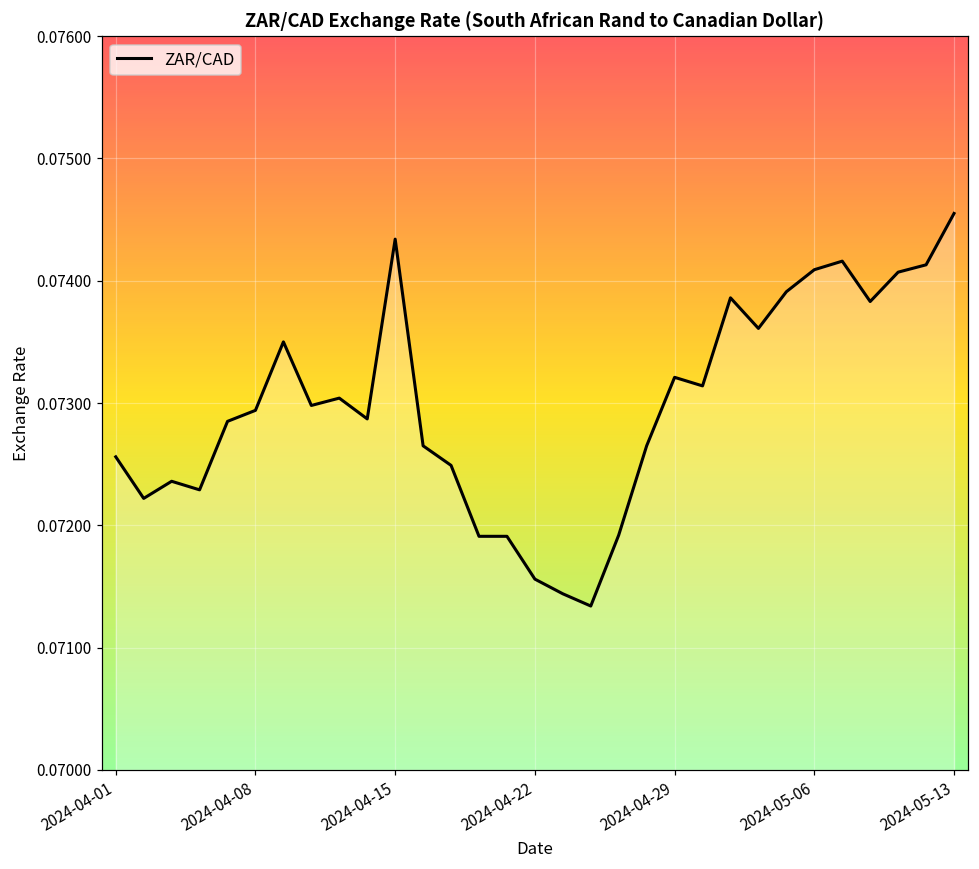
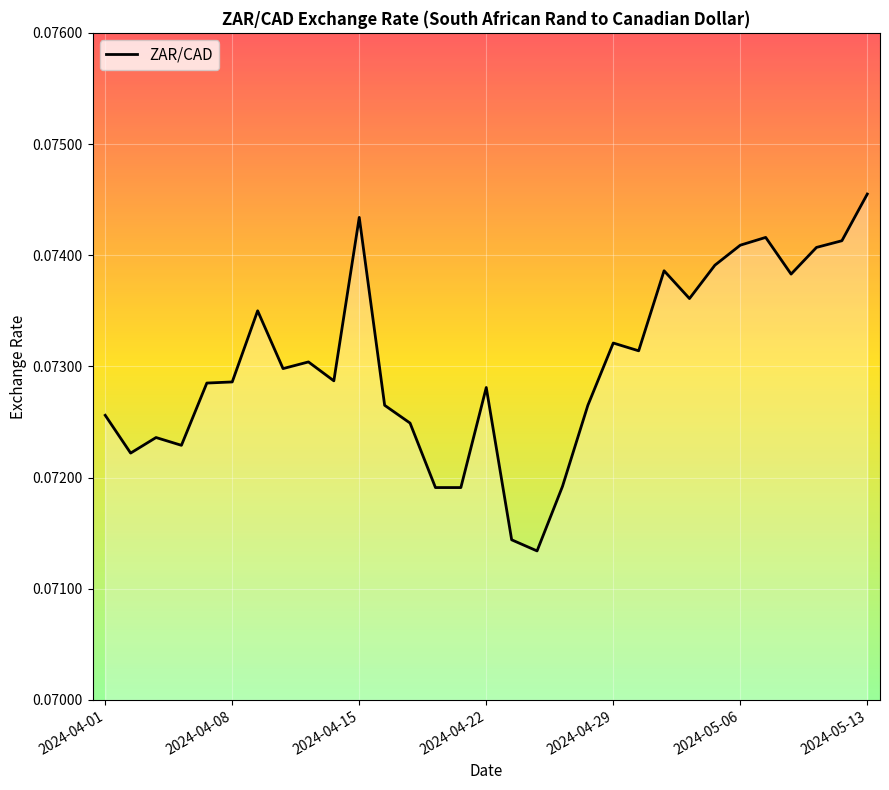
2024-04-08: 0.07294 -> 0.07286
2024-04-22: 0.07156 -> 0.07281
